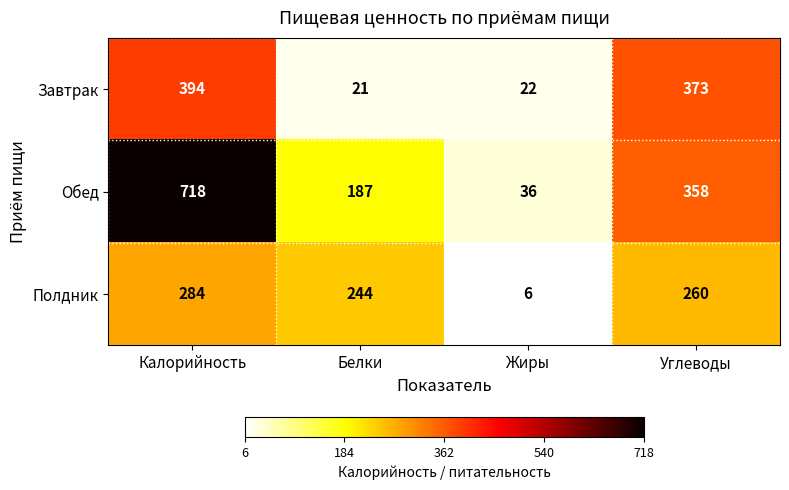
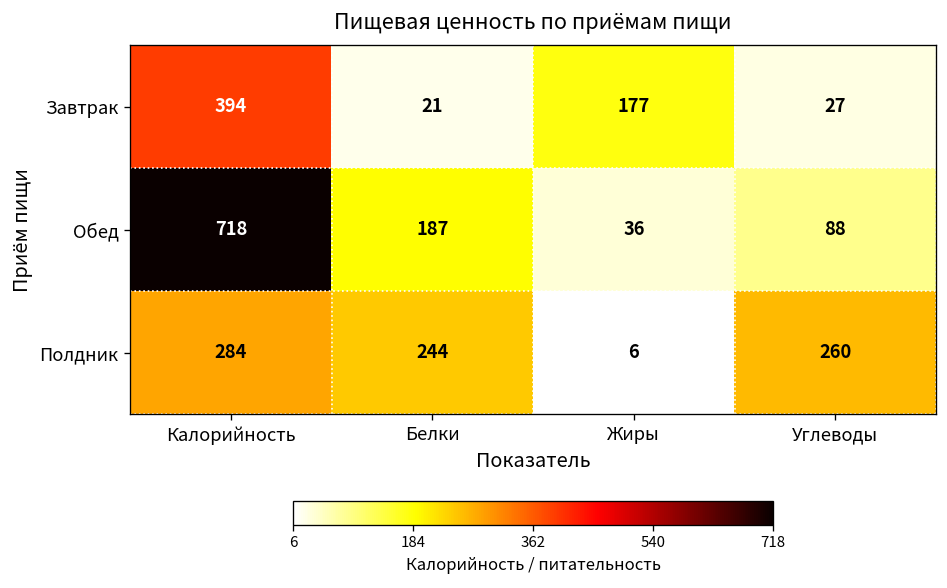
Завтрак, Жиры: 22 -> 177
Завтрак, Углеводы: 373 -> 27
Обед, Углеводы: 358 -> 88
